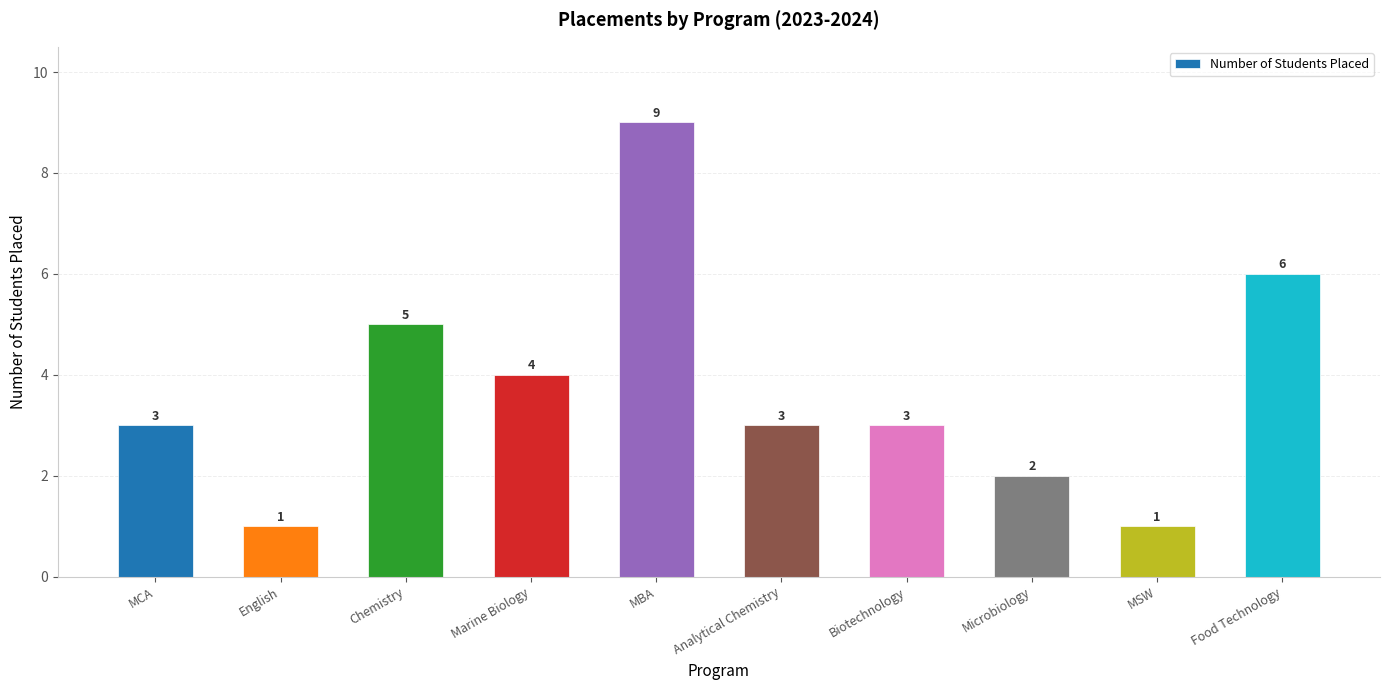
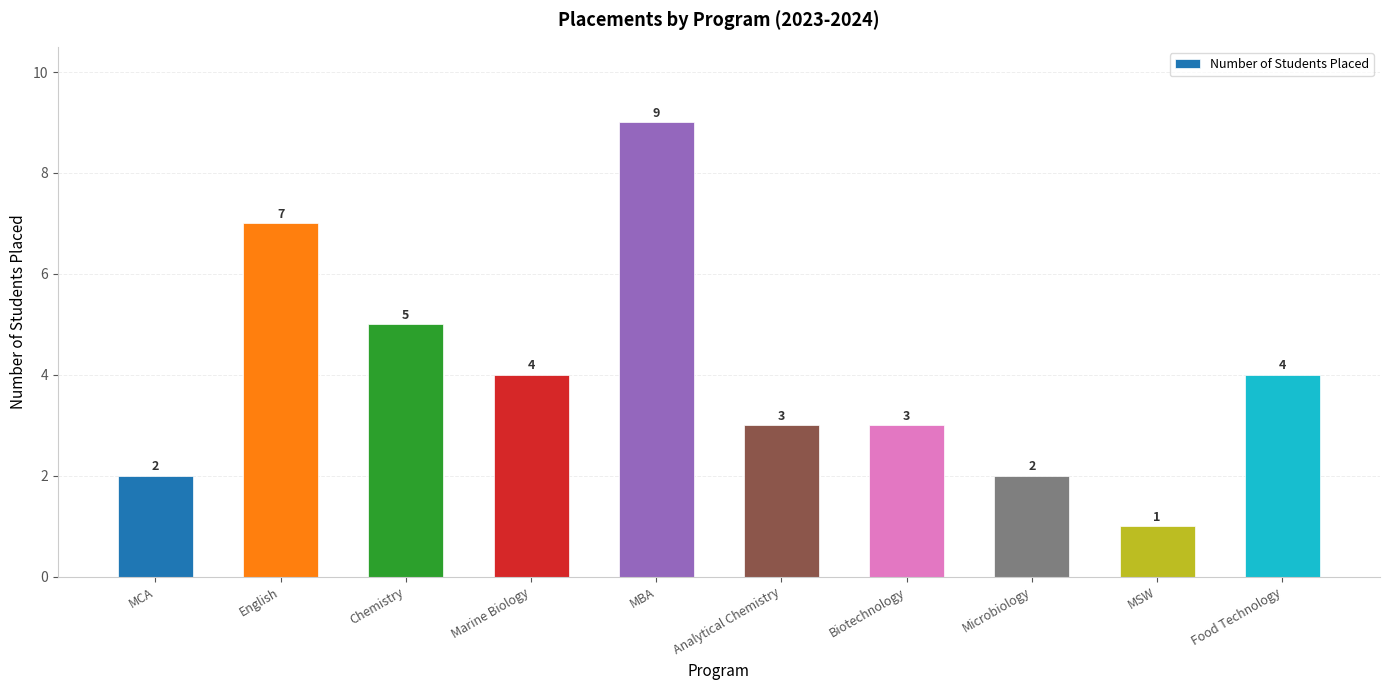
MCA: 3 -> 2
English: 1 -> 7
Food Technology: 6 -> 4
